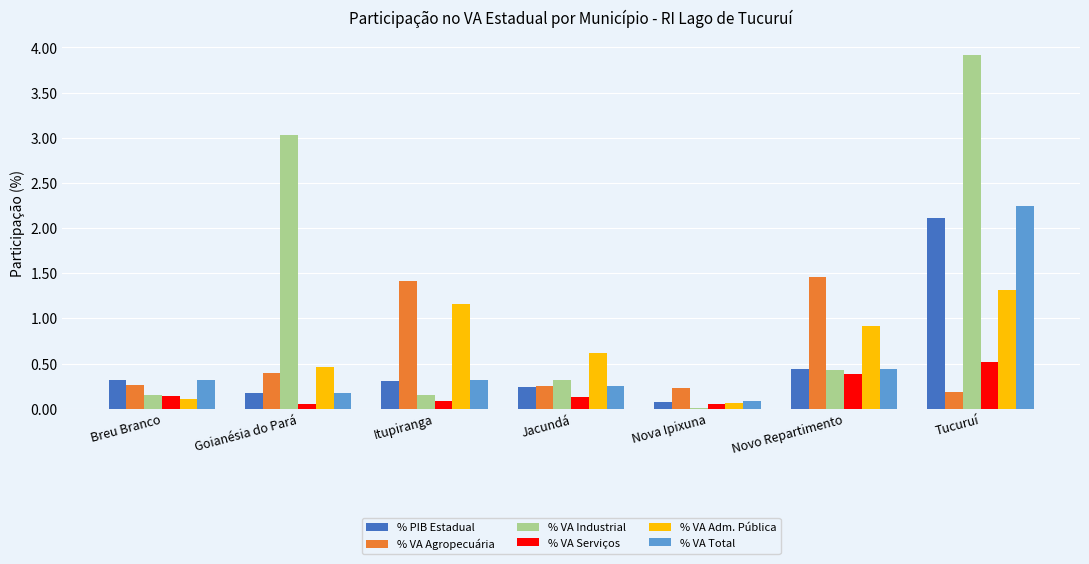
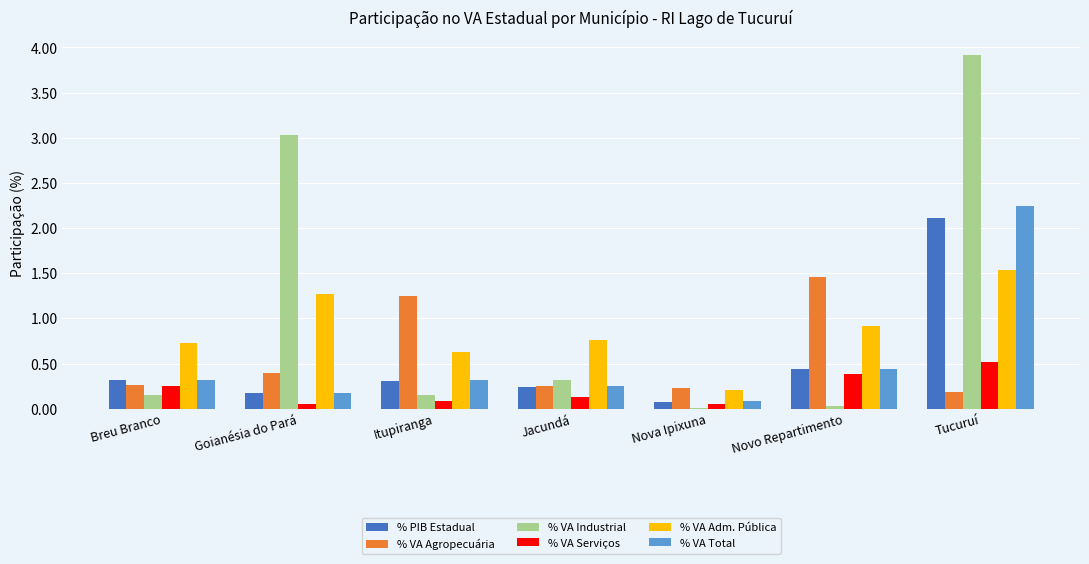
% VA Serviços, Breu Branco: 0.1 -> 0.2
% VA Adm. Pública, Breu Branco: 0.1 -> 0.7
% VA Adm. Pública, Goianésia do Pará: 0.5 -> 1.3
% VA Agropecuária, Itupiranga: 1.4 -> 1.3
% VA Adm. Pública, Itupiranga: 1.2 -> 0.6
% VA Adm. Pública, Jacundá: 0.6 -> 0.8
% VA Adm. Pública, Nova Ipixuna: 0.1 -> 0.2
% VA Industrial, Novo Repartimento: 0.4 -> 0.0
% VA Adm. Pública, Tucuruí: 1.3 -> 1.5
